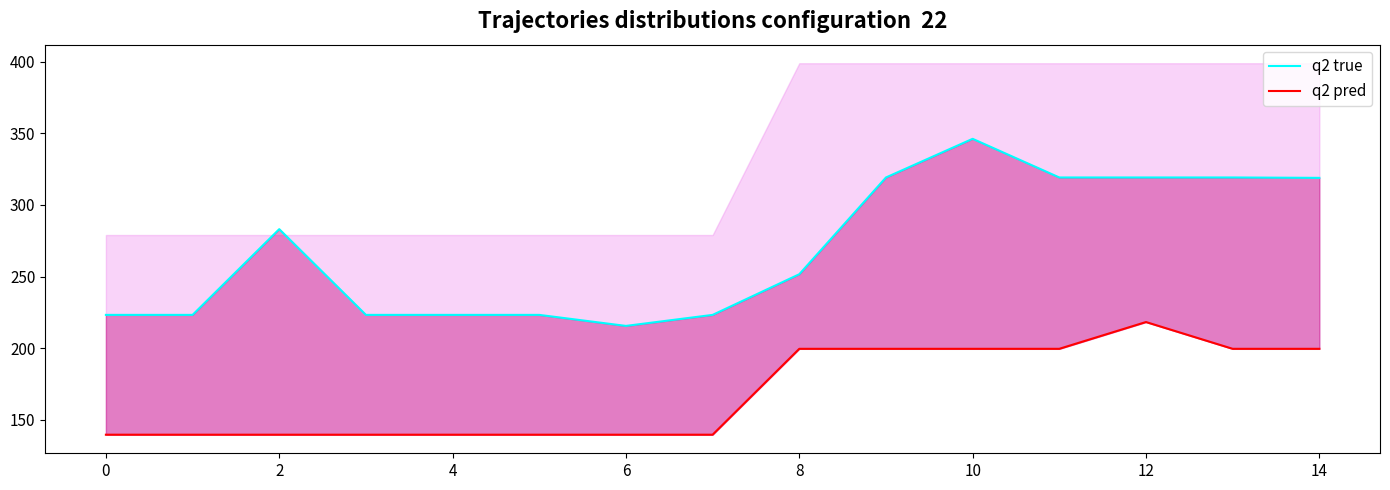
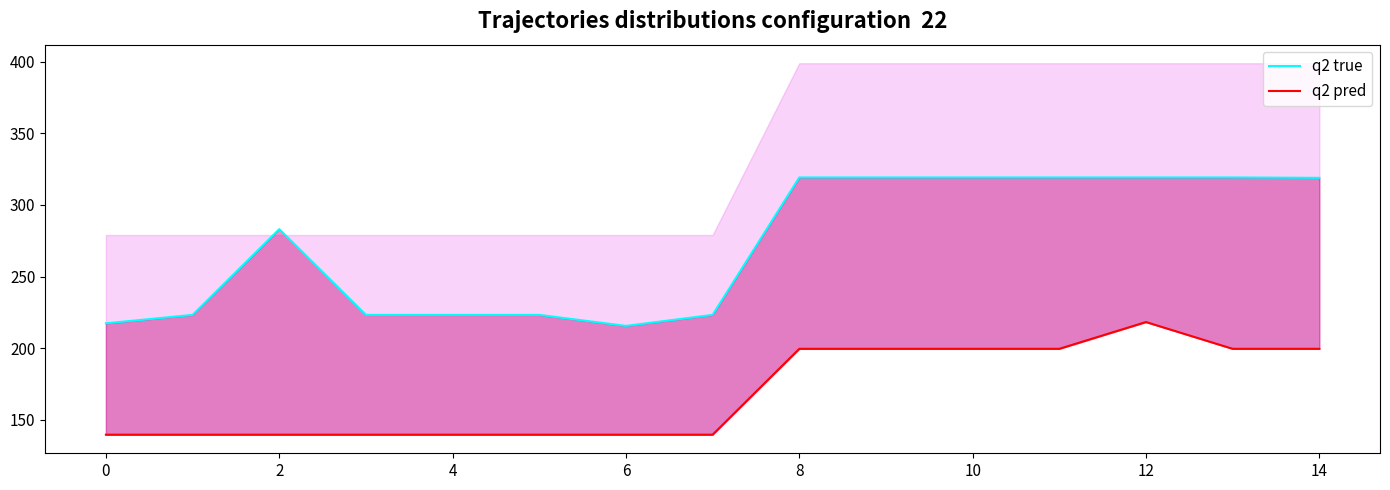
q2 true, 0: 223 -> 217
q2 true, 8: 252 -> 319
q2 true, 10: 346 -> 319
